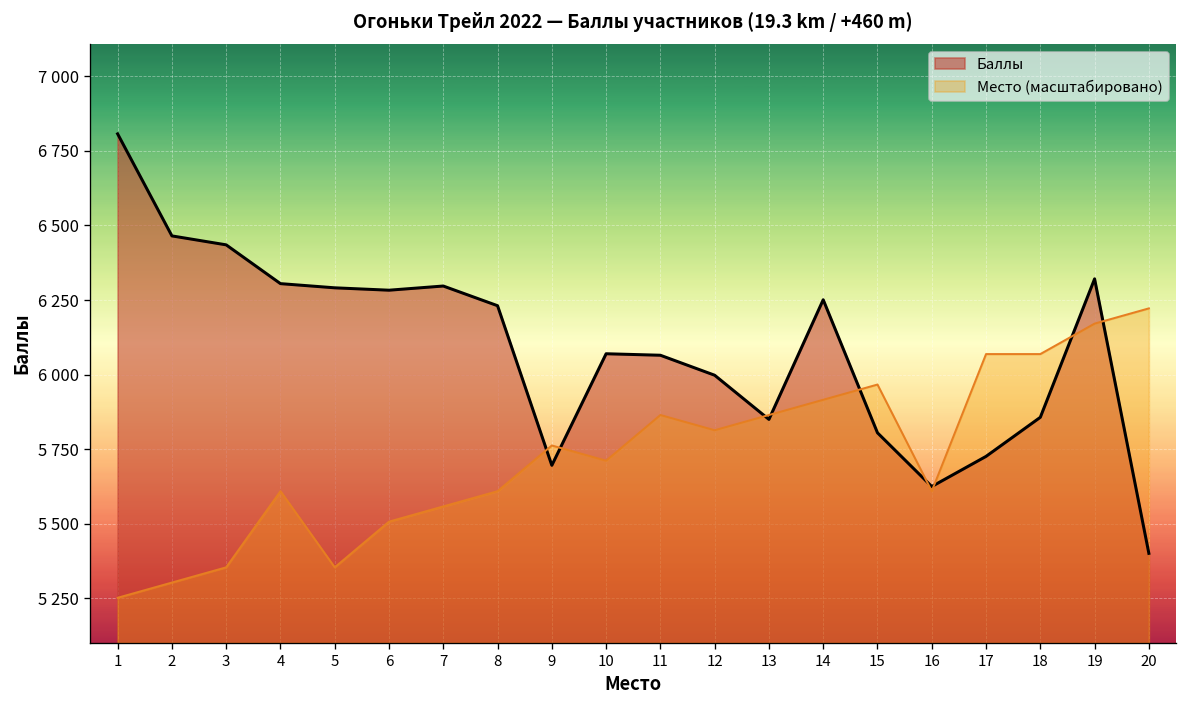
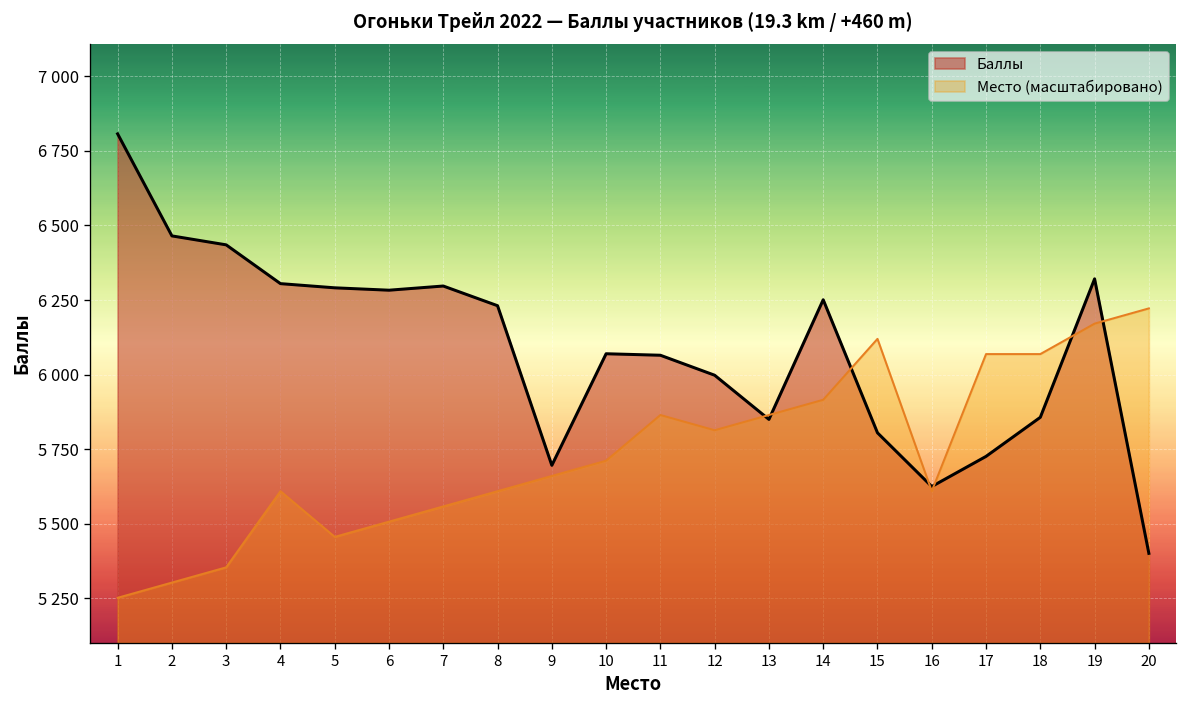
Место (масштабировано), 5: 5350 -> 5460
Место (масштабировано), 9: 5760 -> 5660
Место (масштабировано), 15: 5970 -> 6120
